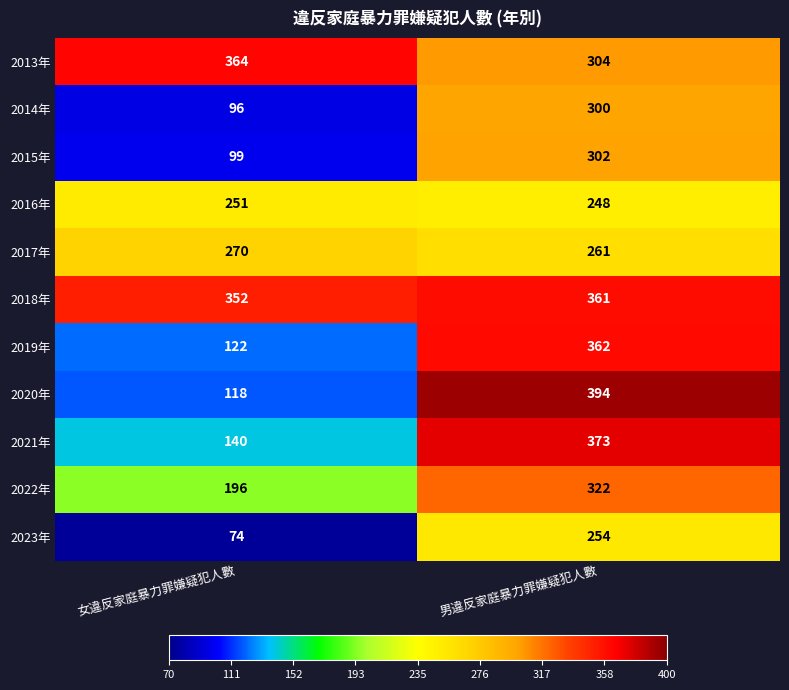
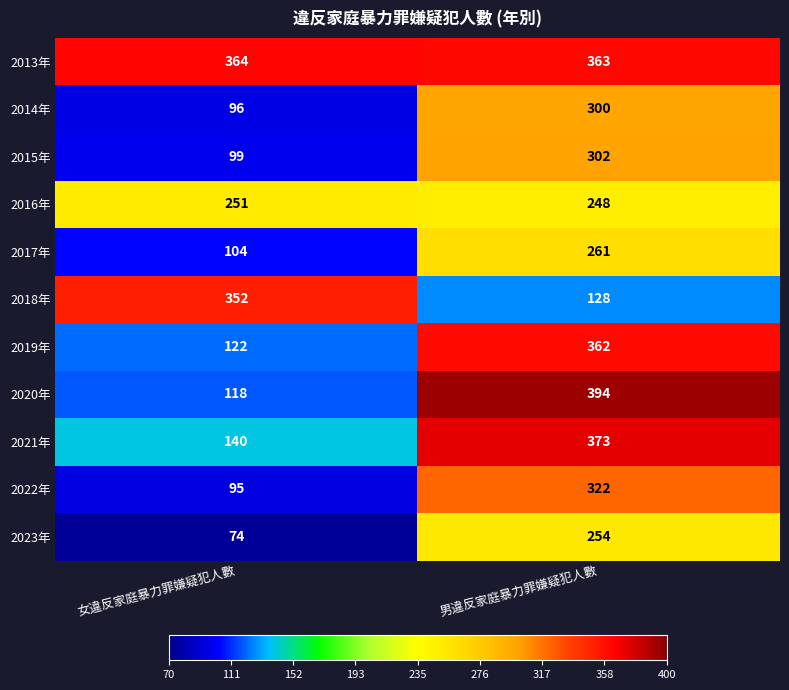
2013年, 男違反家庭暴力罪嫌疑犯人數: 304 -> 363
2017年, 女違反家庭暴力罪嫌疑犯人數: 270 -> 104
2018年, 男違反家庭暴力罪嫌疑犯人數: 361 -> 128
2022年, 女違反家庭暴力罪嫌疑犯人數: 196 -> 95
